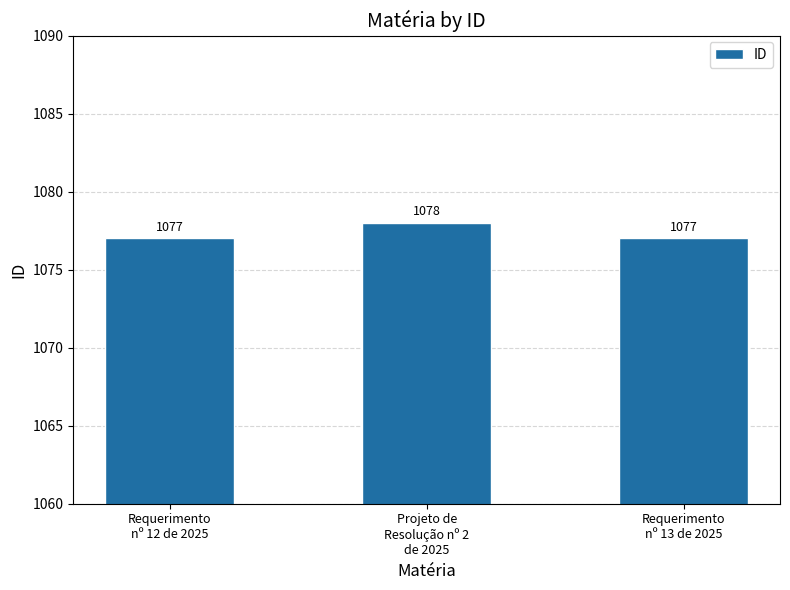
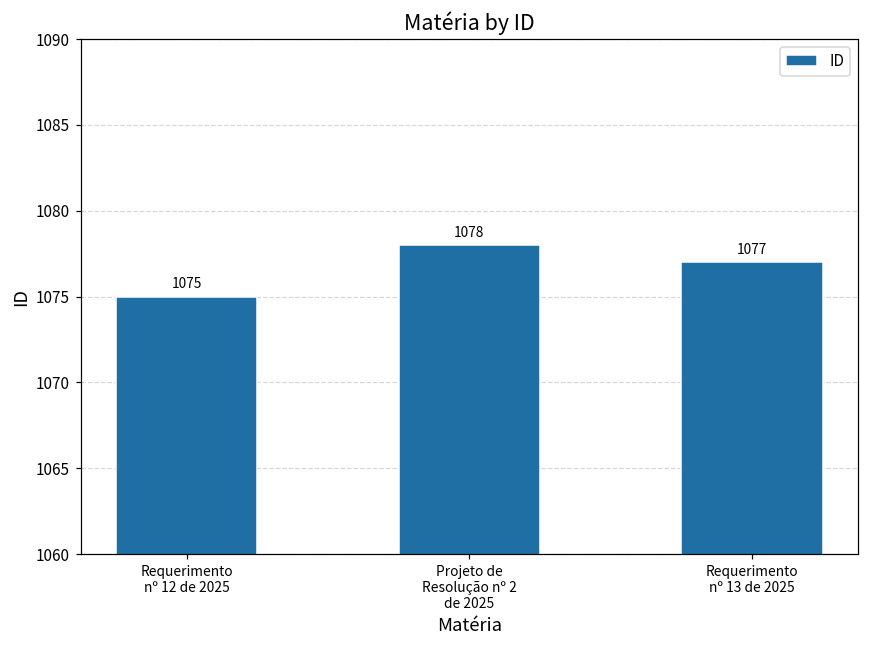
Requerimento nº 12 de 2025: 1077 -> 1075
